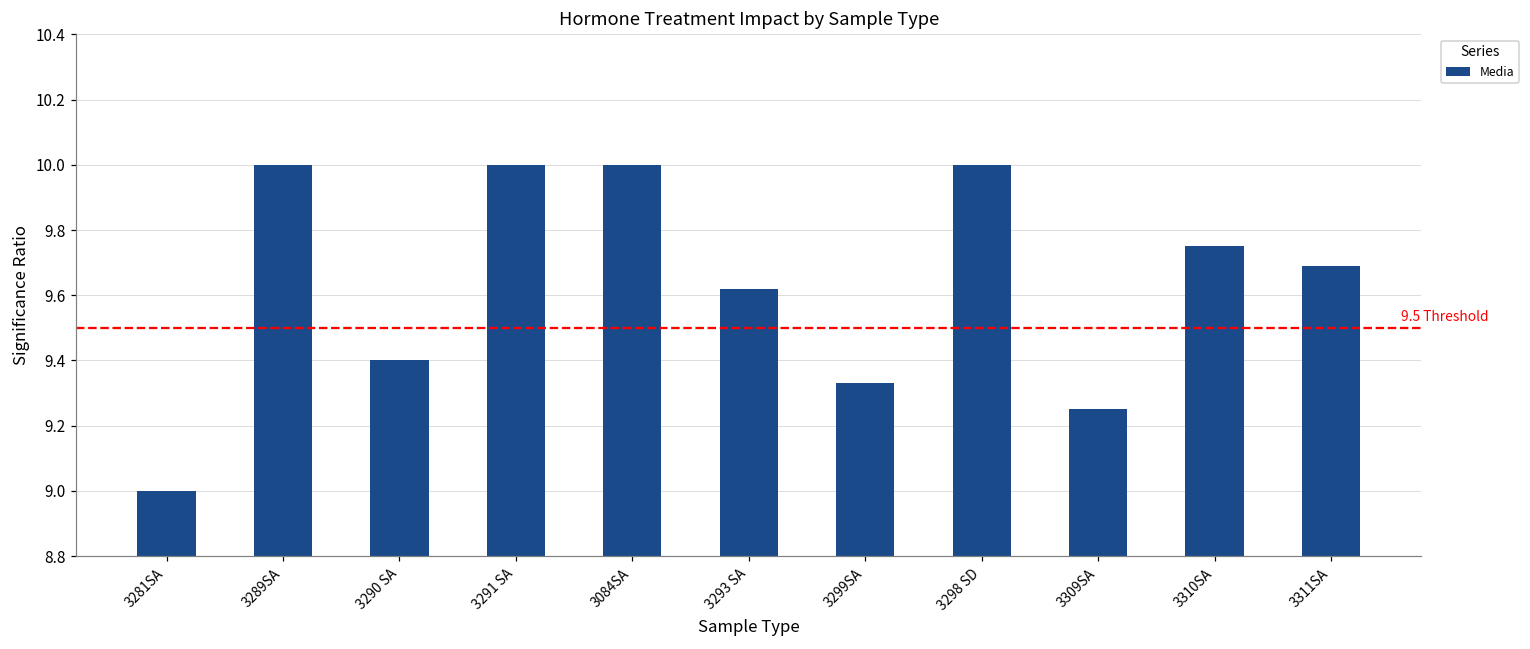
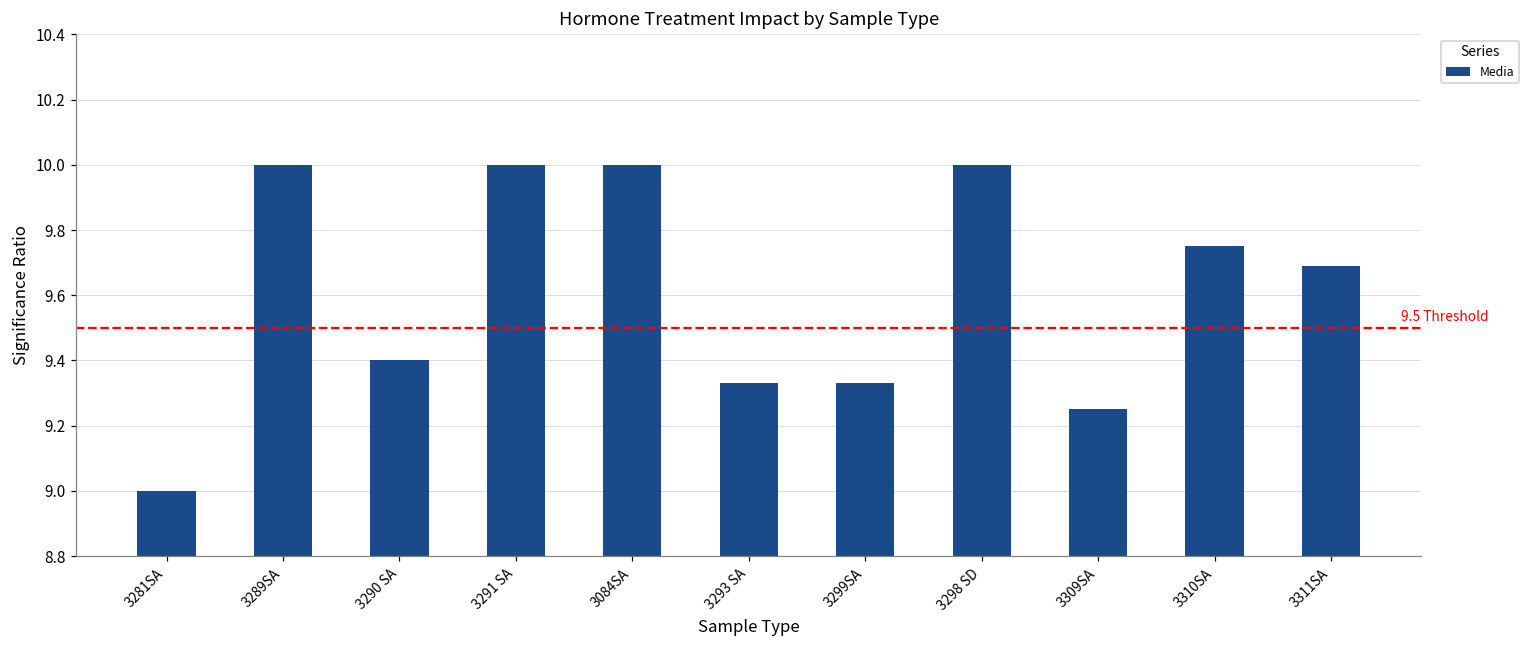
3293 SA: 9.62 -> 9.33
